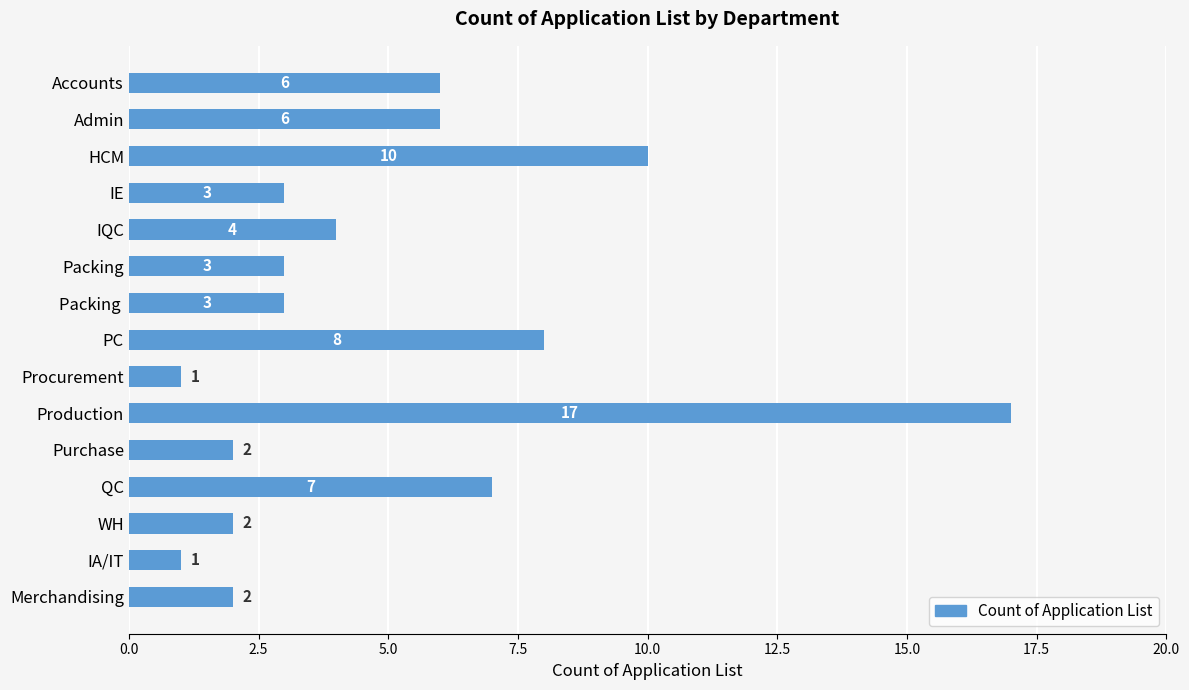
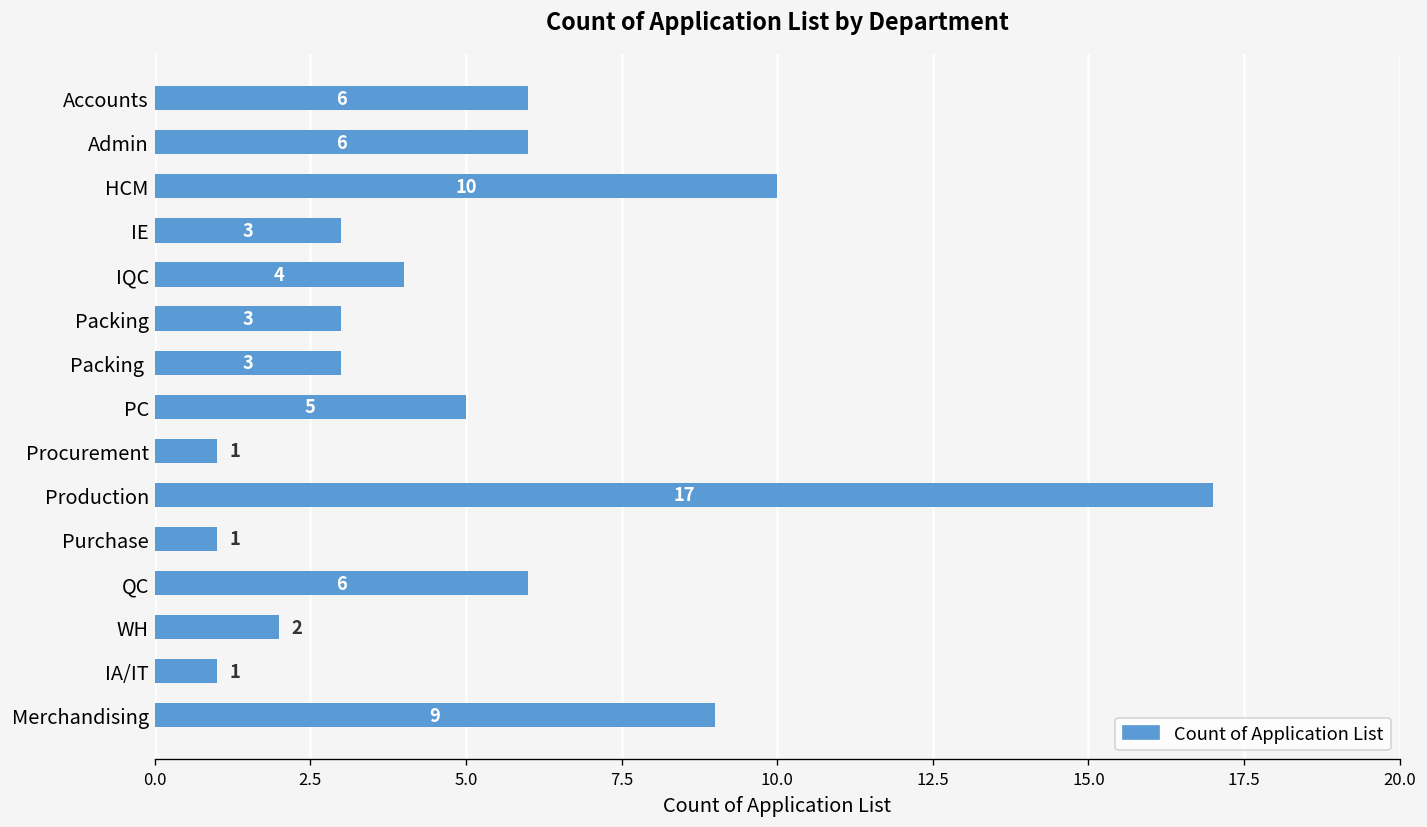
PC: 8 -> 5
Purchase: 2 -> 1
QC: 7 -> 6
Merchandising: 2 -> 9
